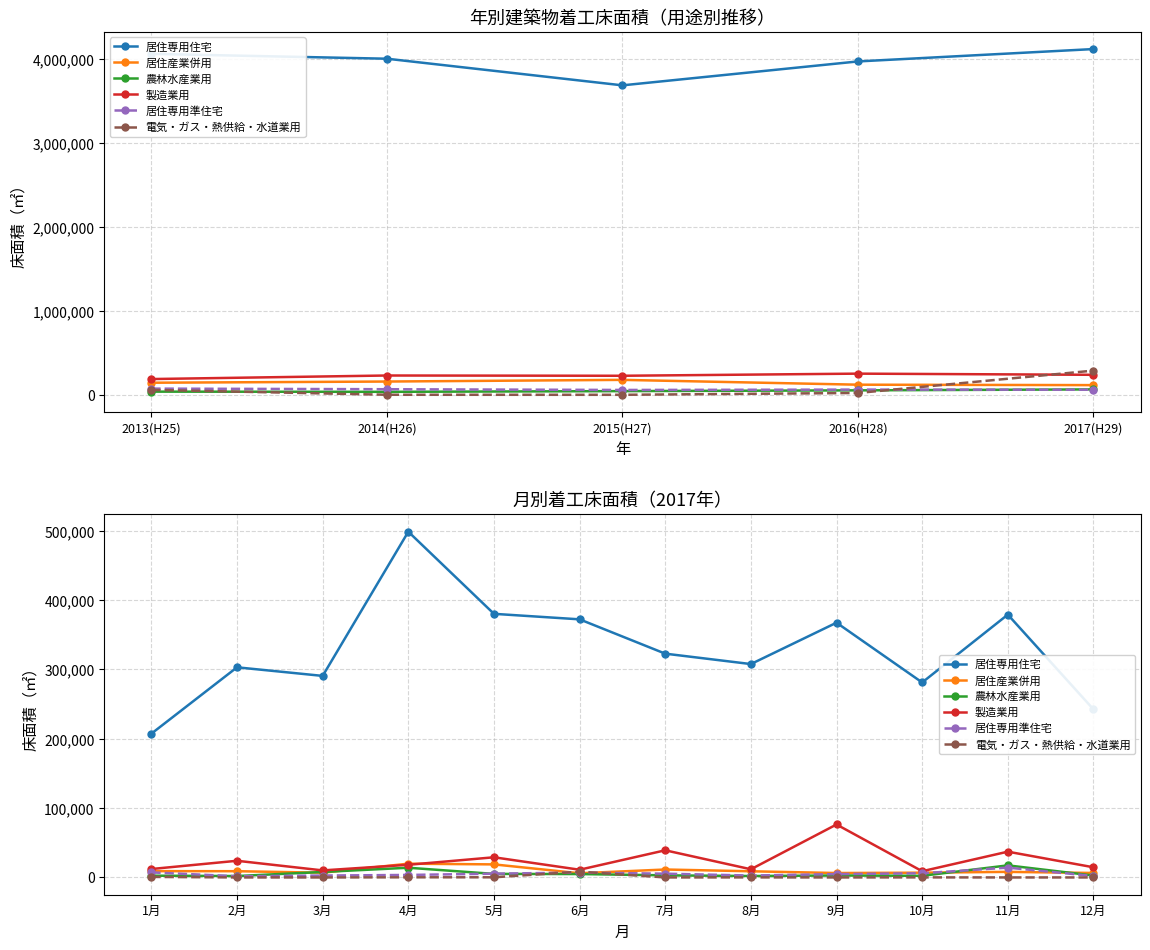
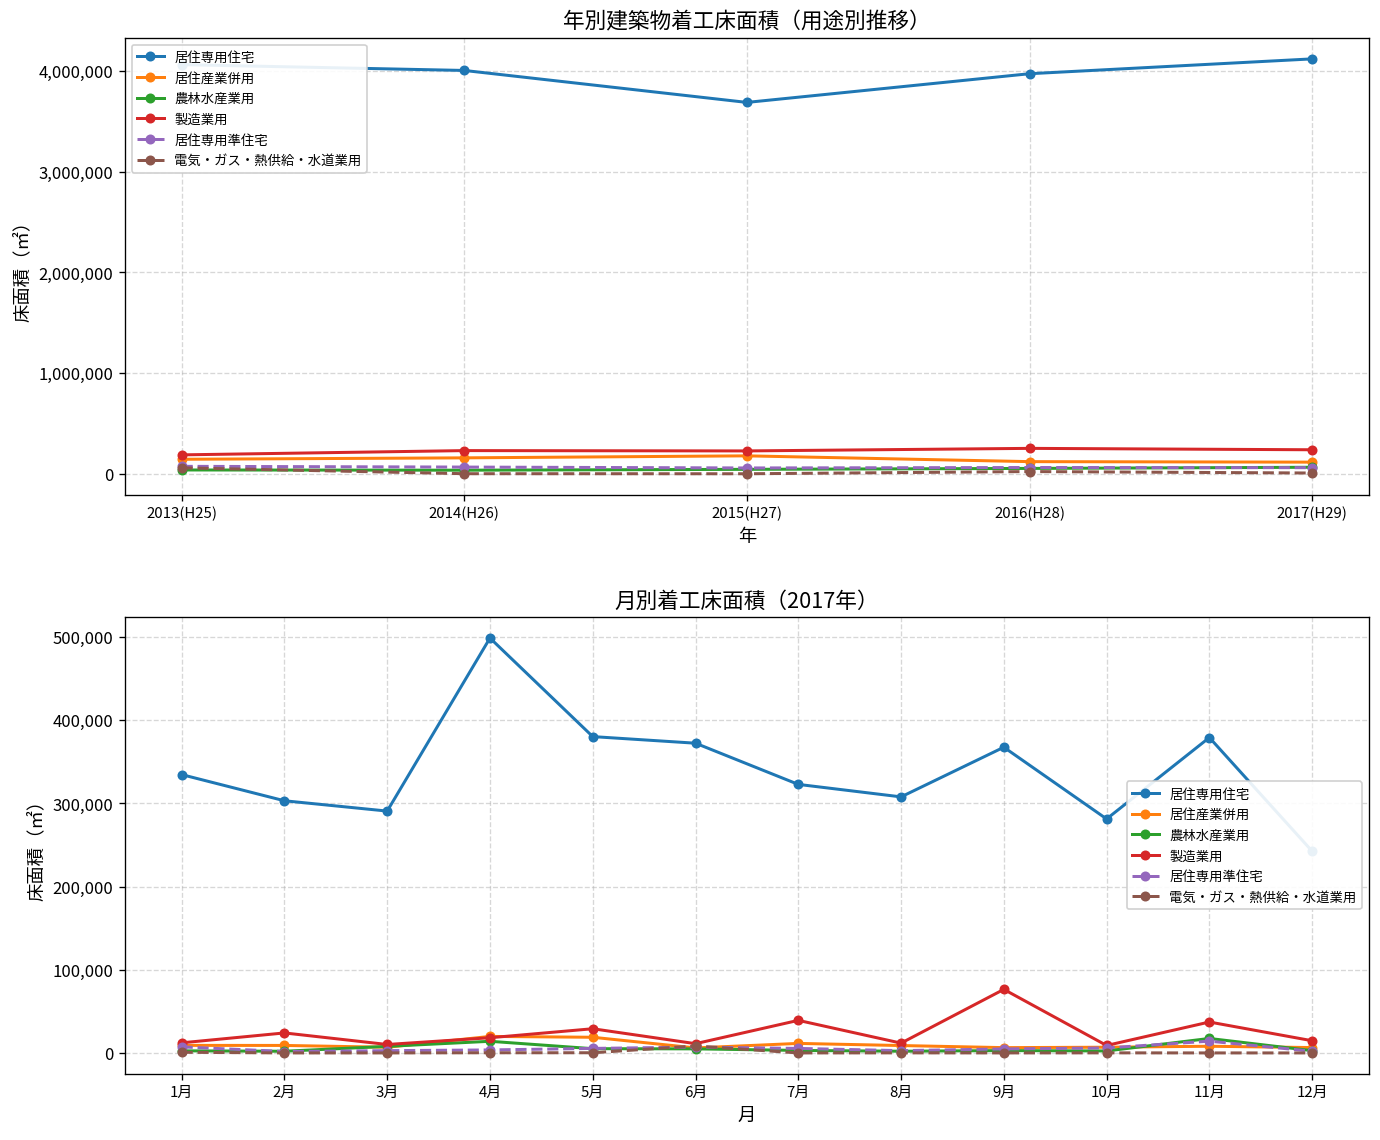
年別建築物着工床面積（用途別推移）, 電気・ガス・熱供給・水道業用, 2017(H29): 300,000 -> 0
月別着工床面積（2017年）, 居住専用住宅, 1月: 210,000 -> 330,000
